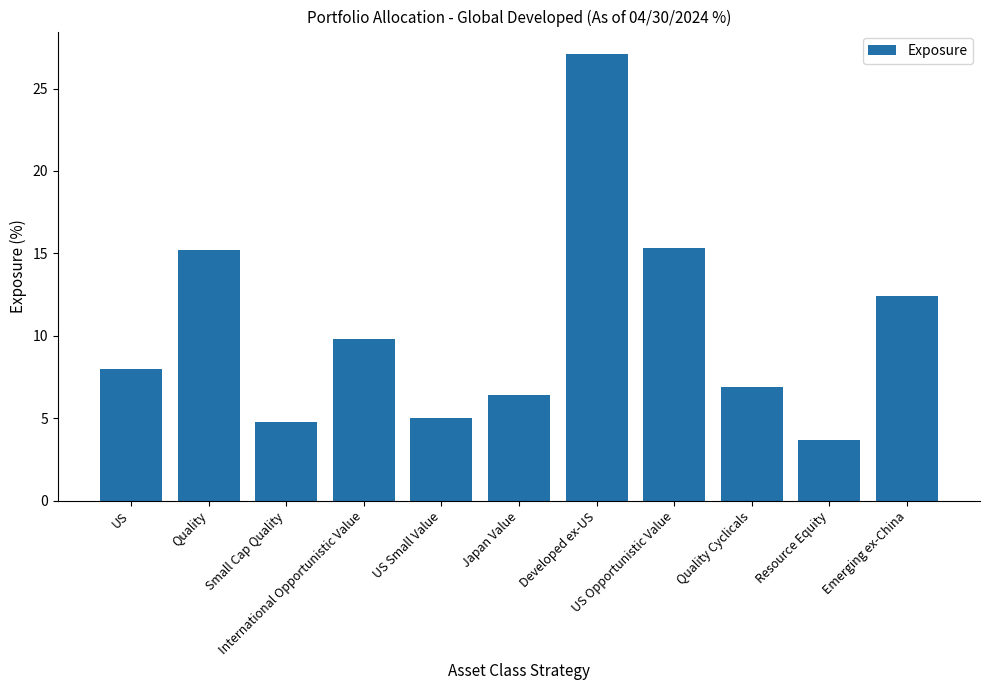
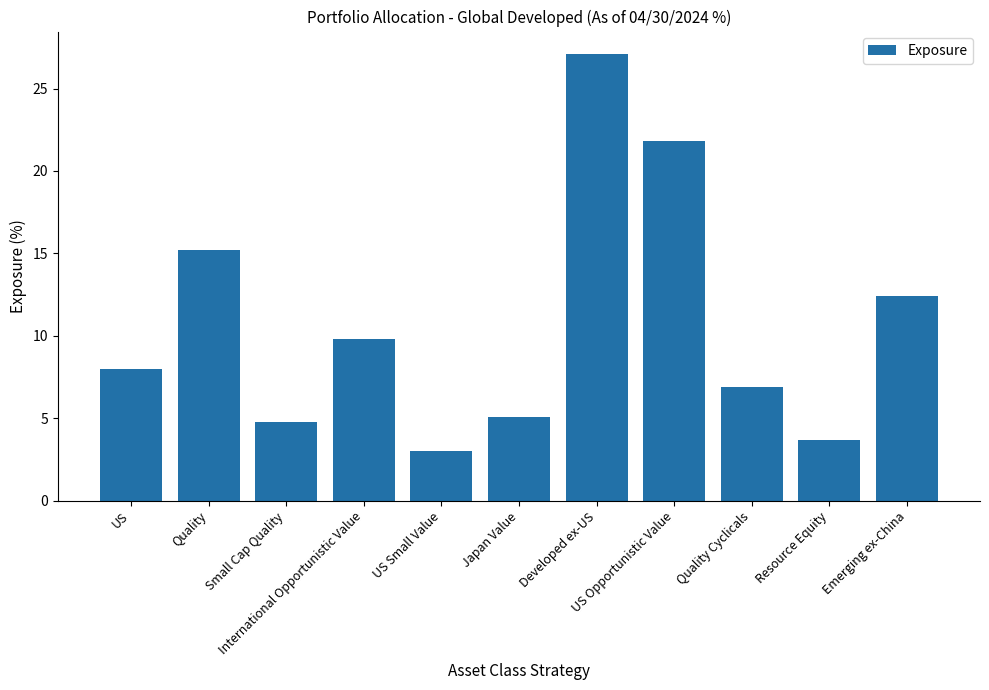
US Small Value: 5 -> 3
Japan Value: 6.4 -> 5.1
US Opportunistic Value: 15.3 -> 21.8
